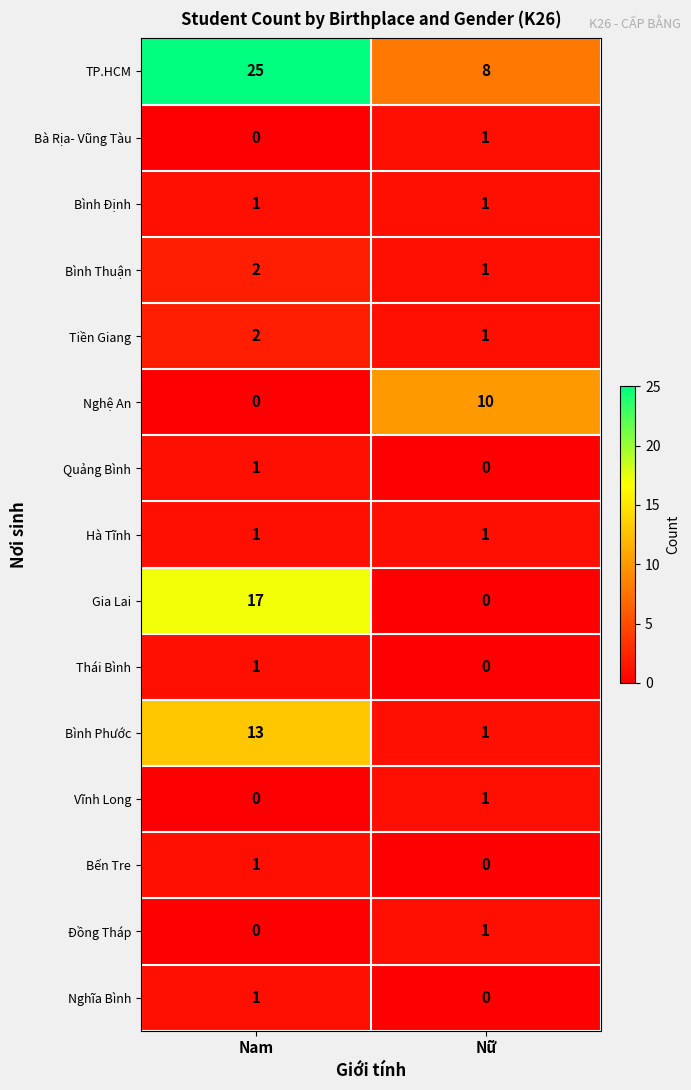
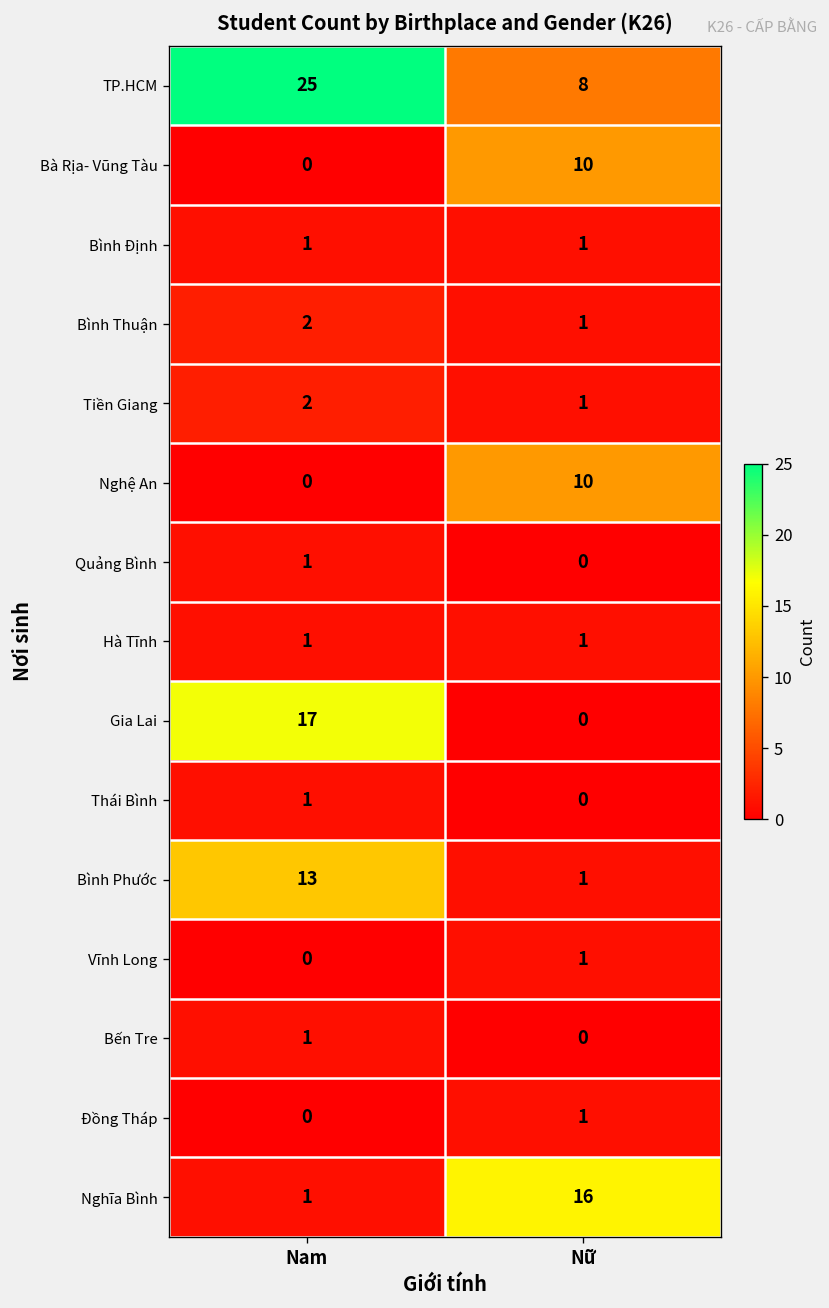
Bà Rịa- Vũng Tàu, Nữ: 1 -> 10
Nghĩa Bình, Nữ: 0 -> 16
